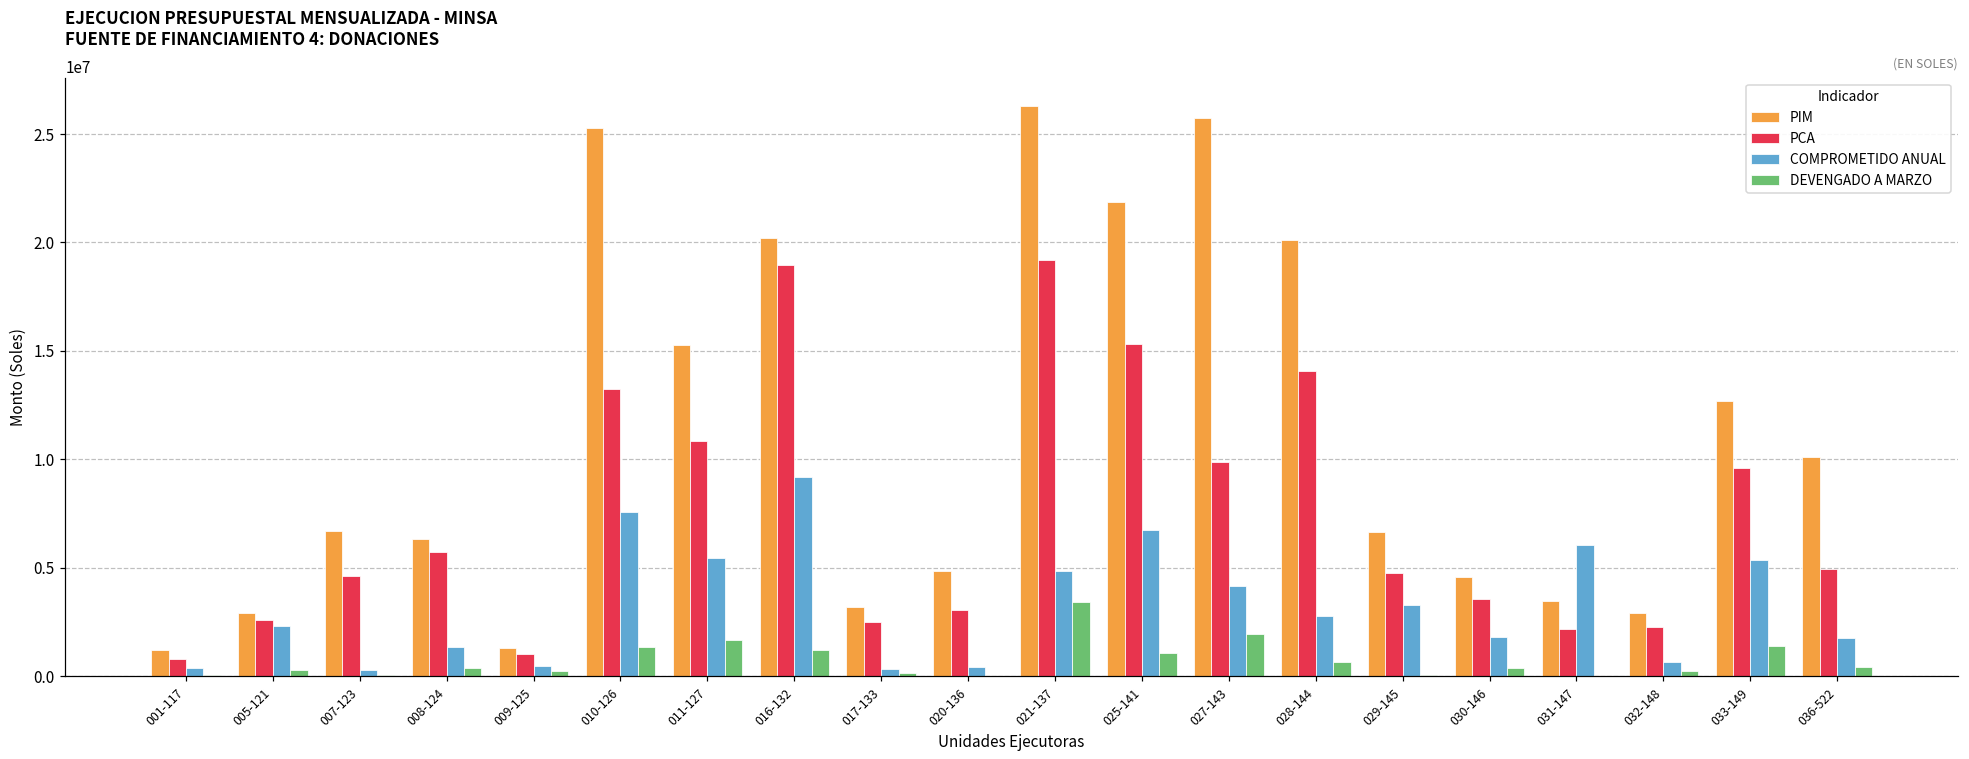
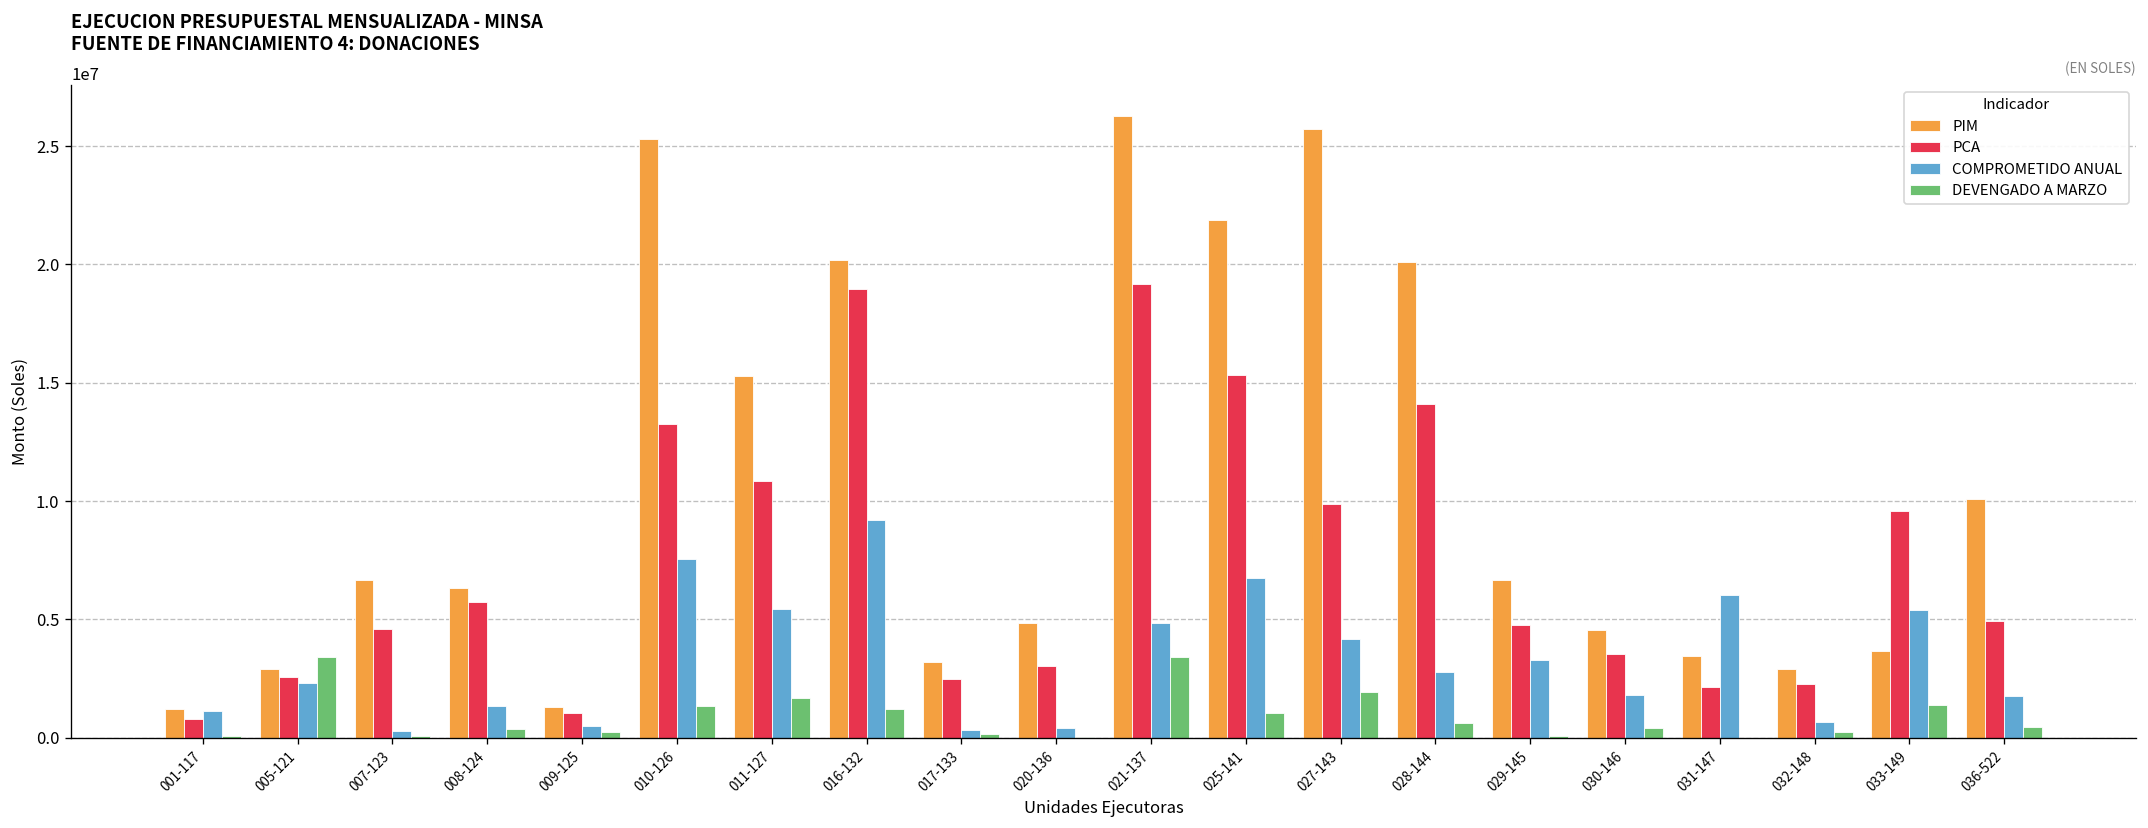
COMPROMETIDO ANUAL, 001-117: 400000 -> 1100000
DEVENGADO A MARZO, 005-121: 300000 -> 3400000
PIM, 033-149: 12700000 -> 3600000
